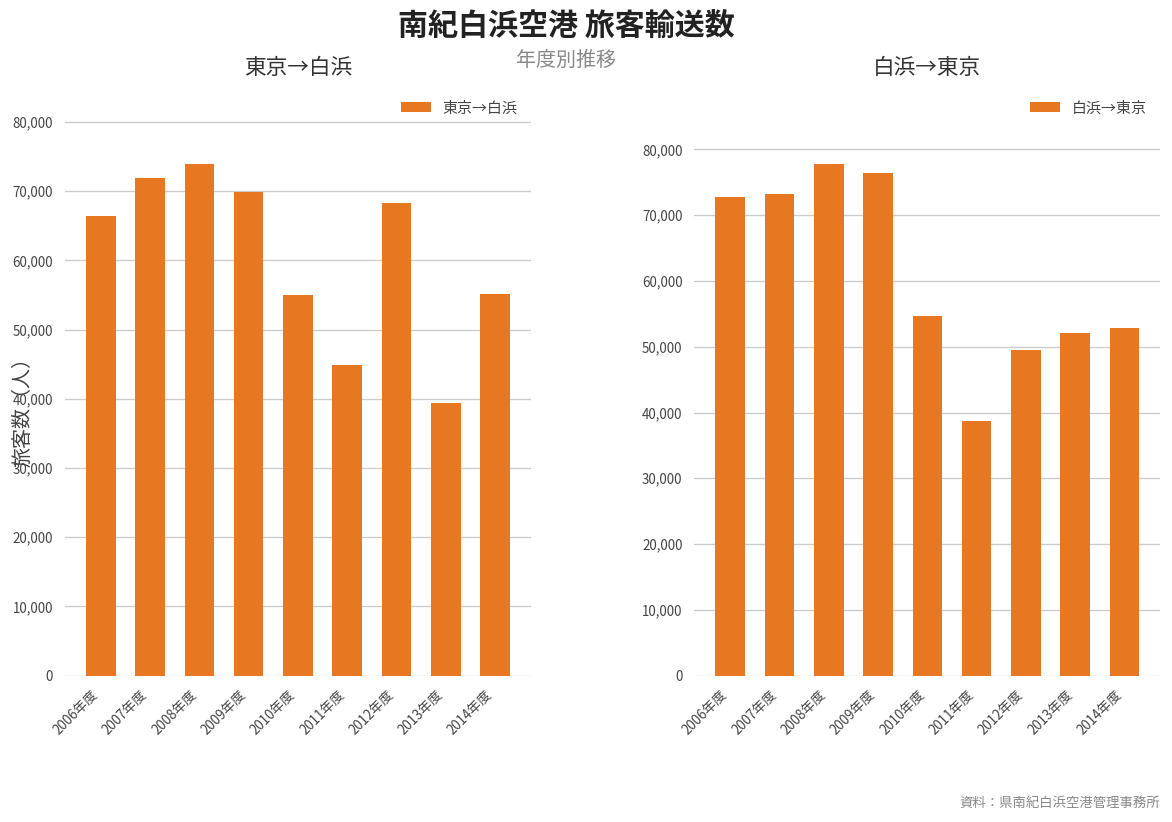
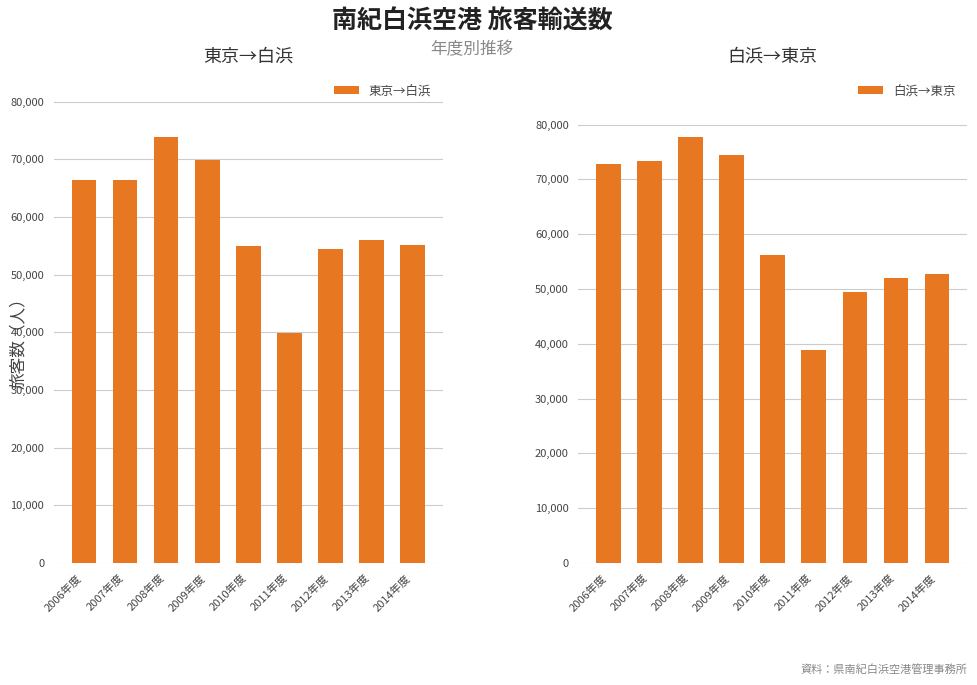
東京→白浜, 2007年度: 72,000 -> 66,000
東京→白浜, 2011年度: 45,000 -> 40,000
東京→白浜, 2012年度: 68,000 -> 55,000
東京→白浜, 2013年度: 39,000 -> 56,000
白浜→東京, 2009年度: 76,000 -> 74,000
白浜→東京, 2010年度: 55,000 -> 56,000
